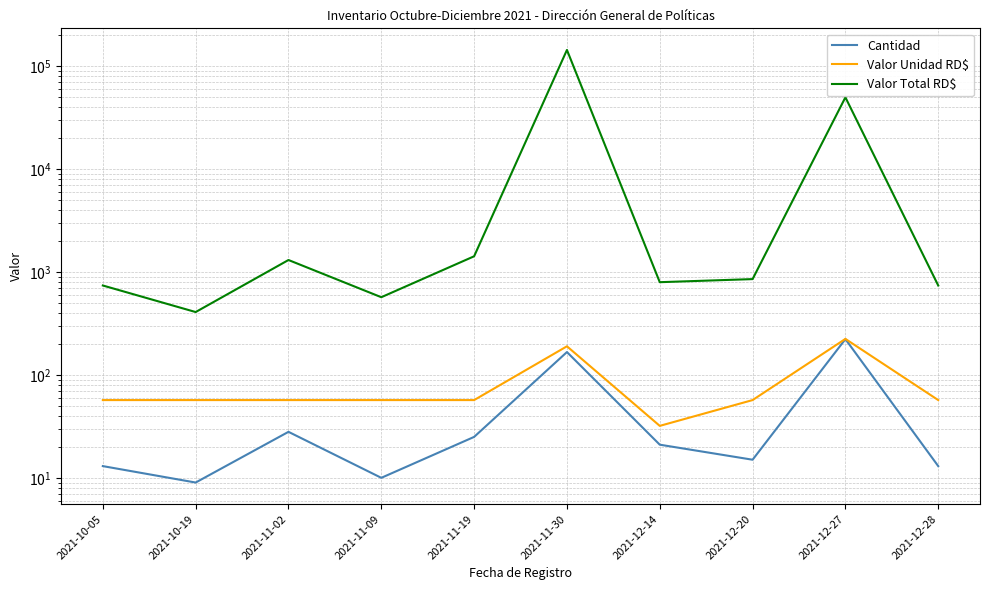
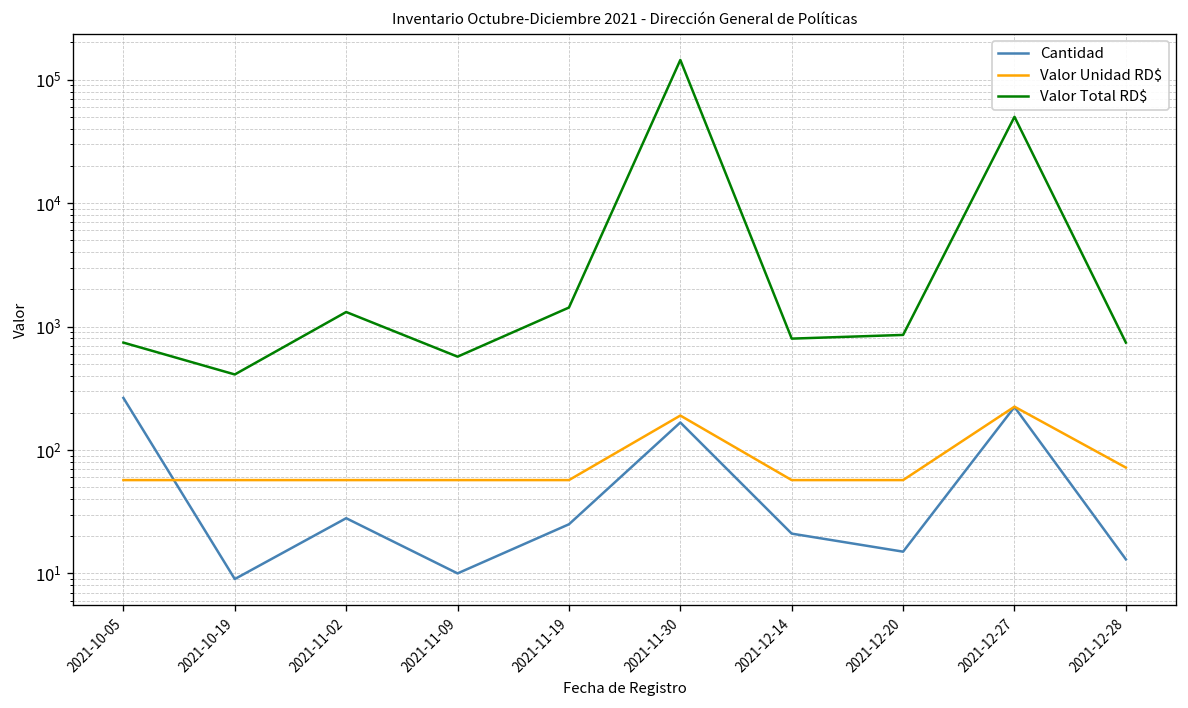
Cantidad, 2021-10-05: 13 -> 260
Valor Unidad RD$, 2021-12-14: 32 -> 60
Valor Unidad RD$, 2021-12-28: 60 -> 70
